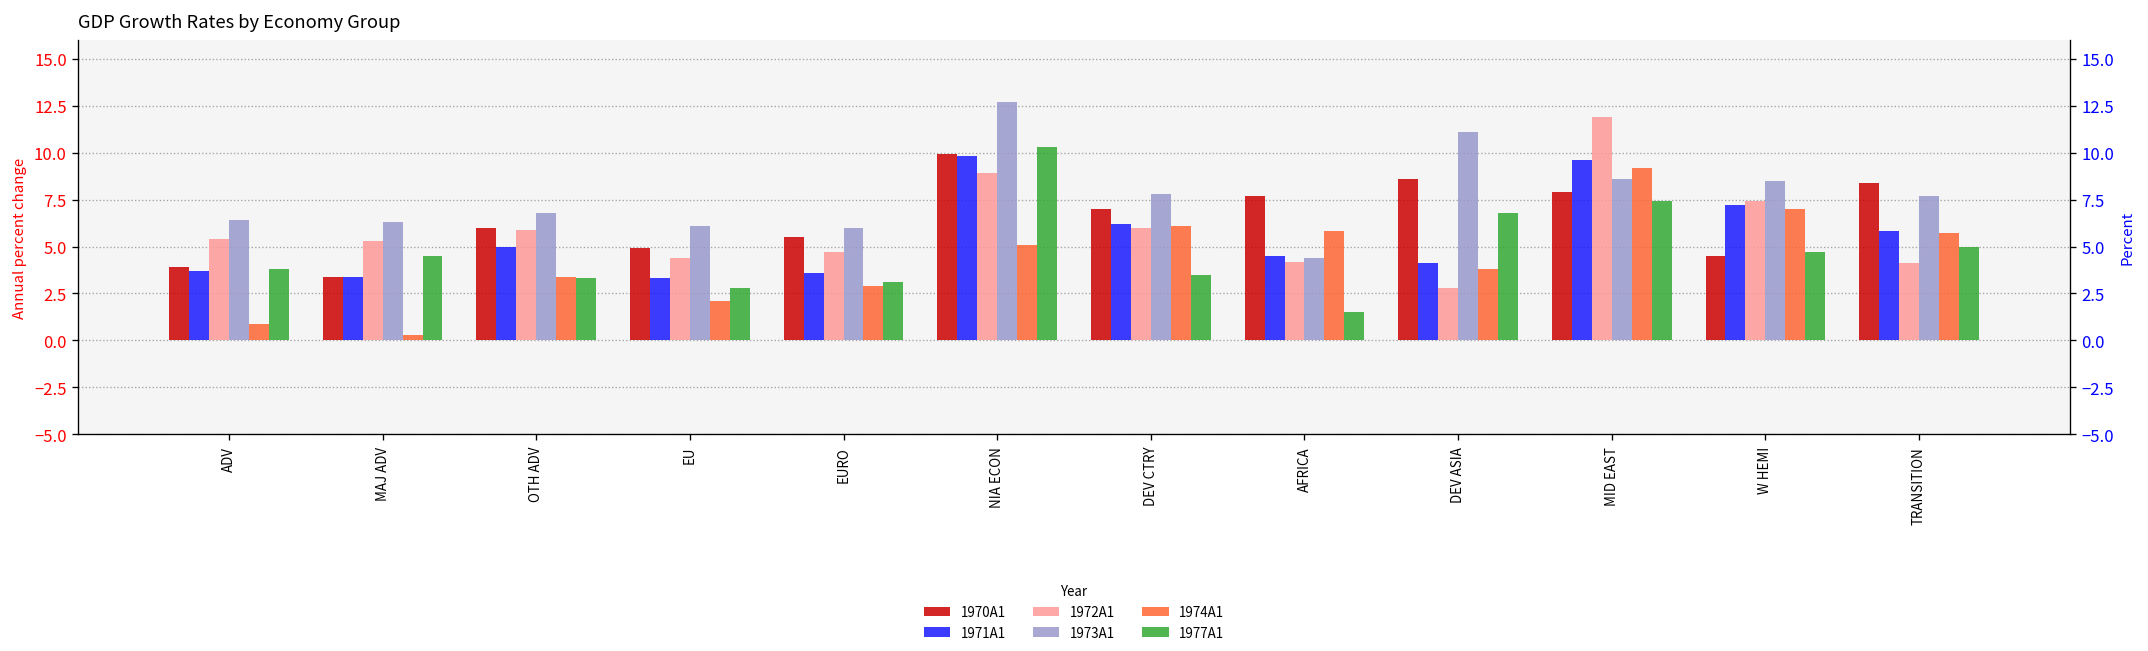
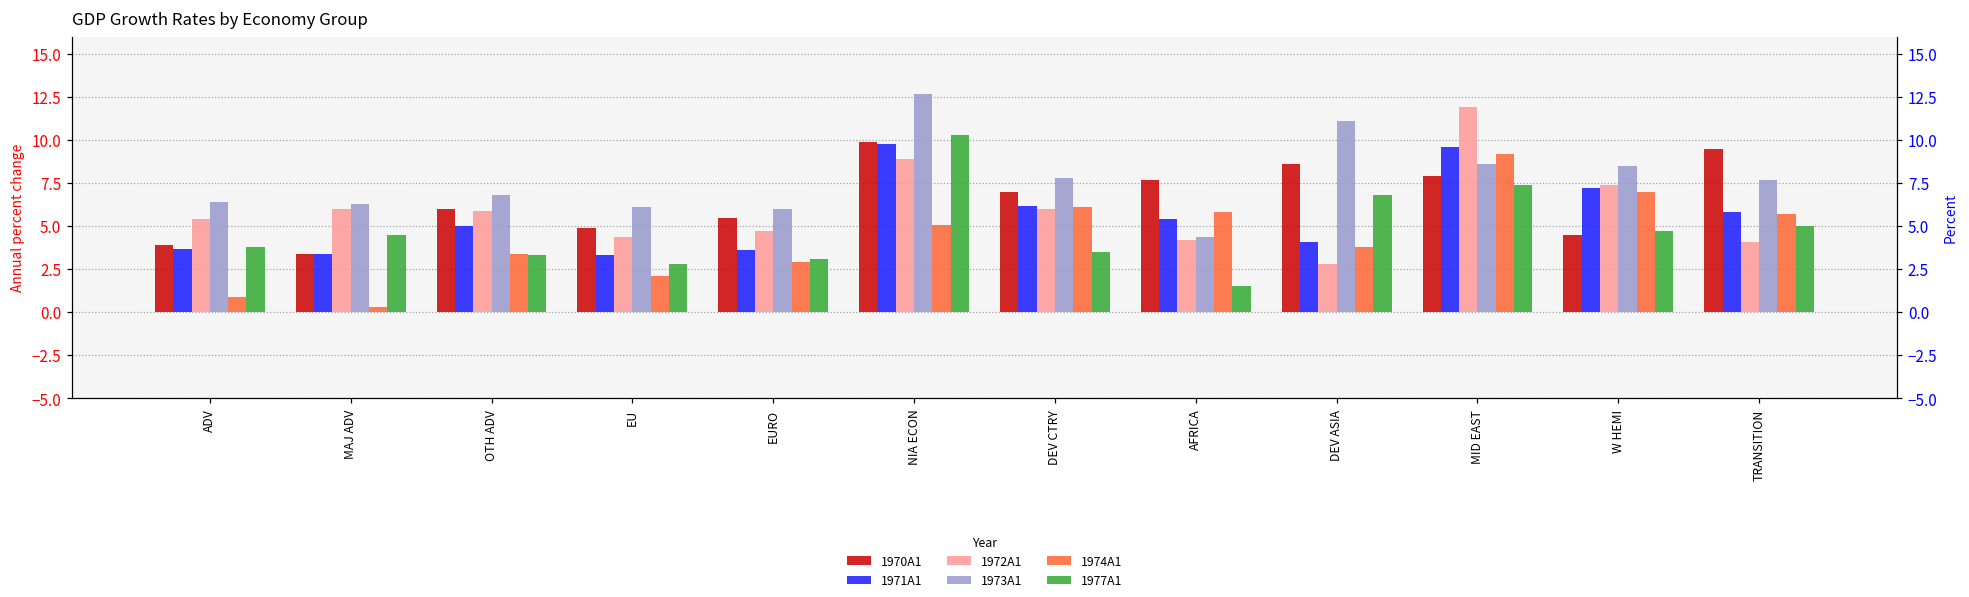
1972A1, MAJ ADV: 5.3 -> 6.0
1971A1, AFRICA: 4.5 -> 5.4
1970A1, TRANSITION: 8.4 -> 9.5
